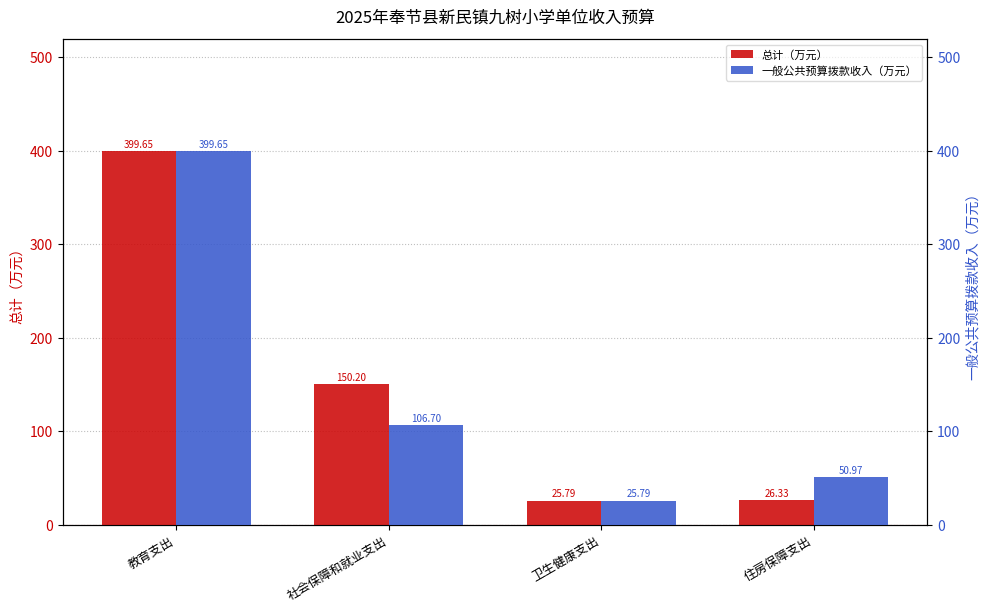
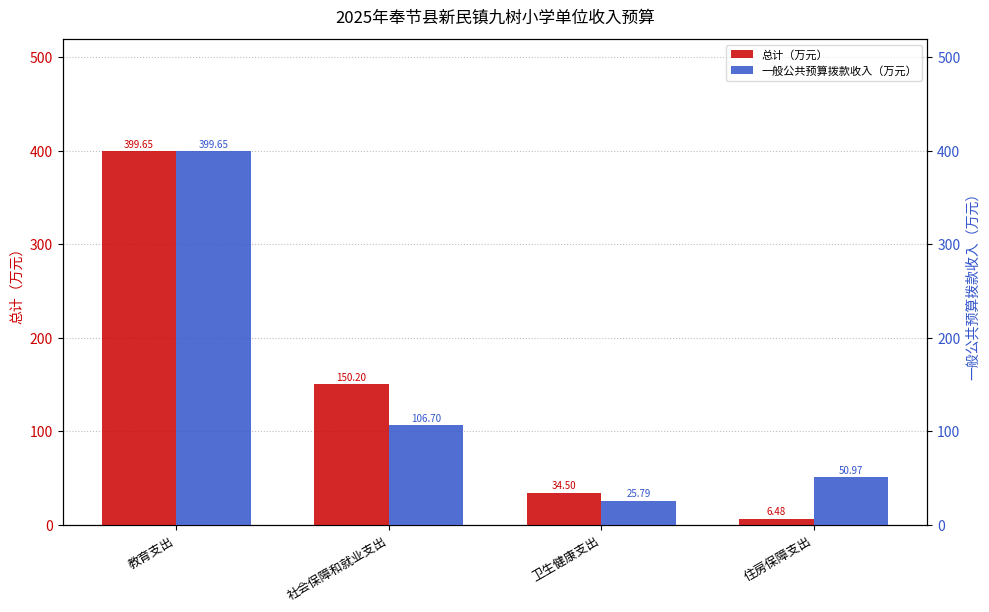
总计（万元）, 卫生健康支出: 25.79 -> 34.50
总计（万元）, 住房保障支出: 26.33 -> 6.48
